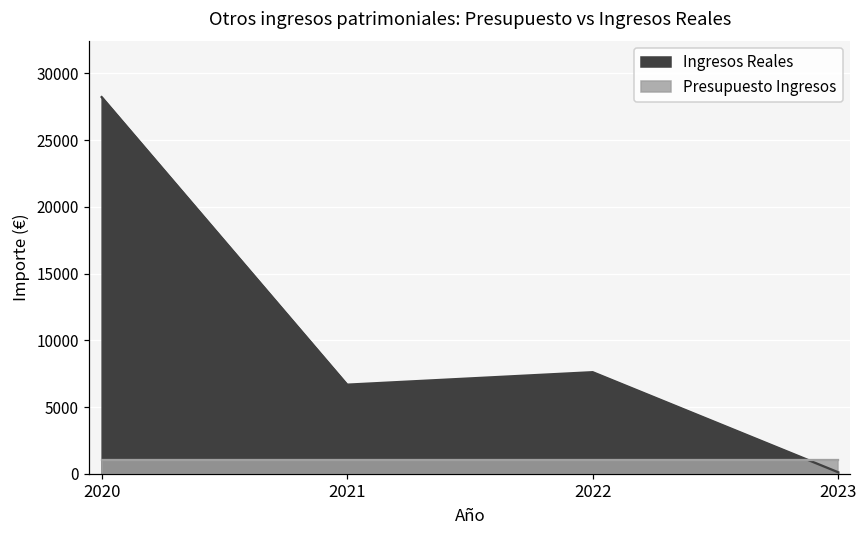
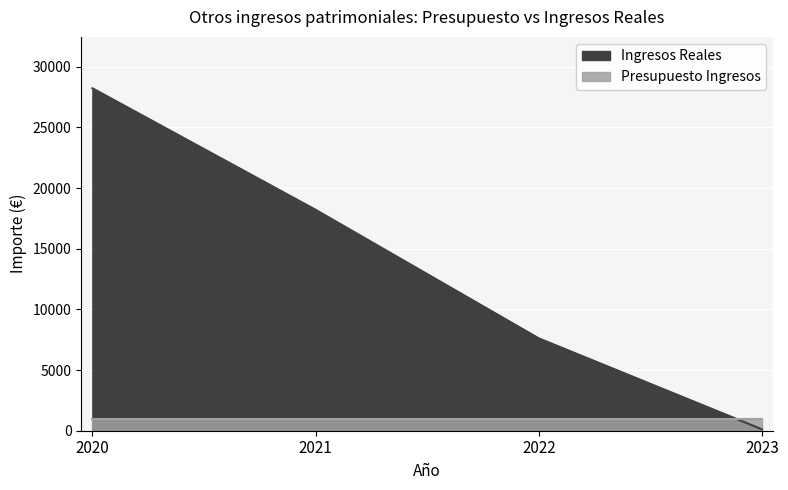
Ingresos Reales, 2021: 6700 -> 18200
